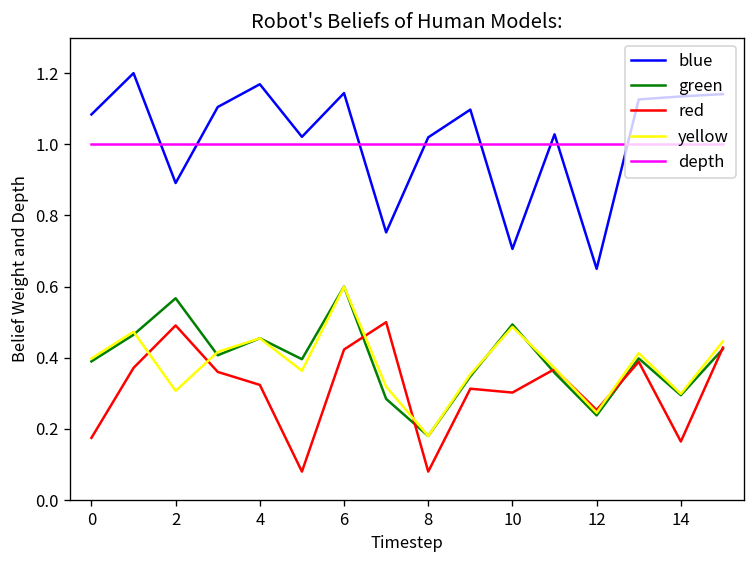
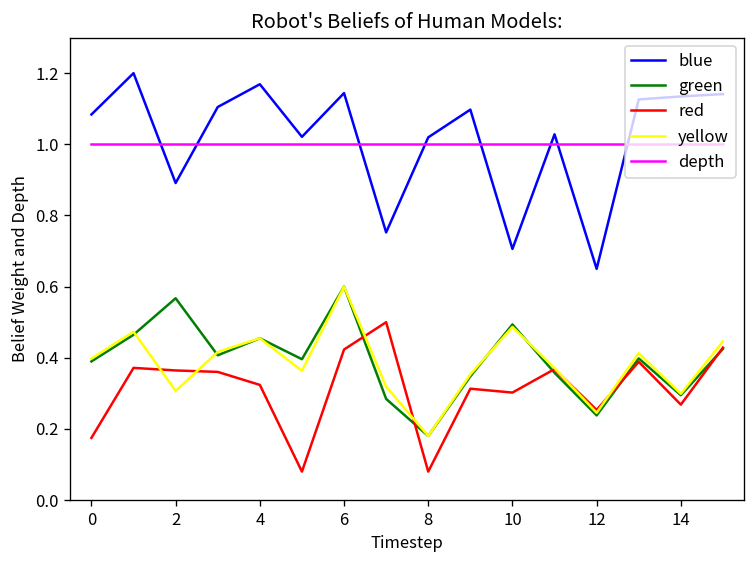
red, 2: 0.49 -> 0.36
red, 14: 0.16 -> 0.27
